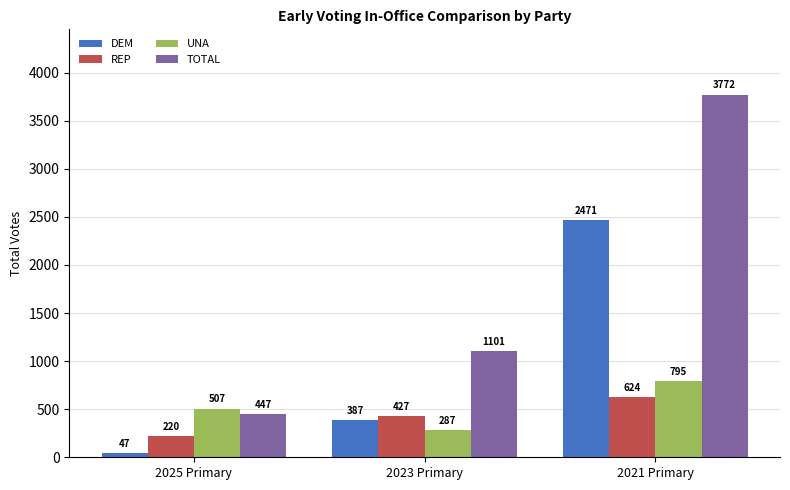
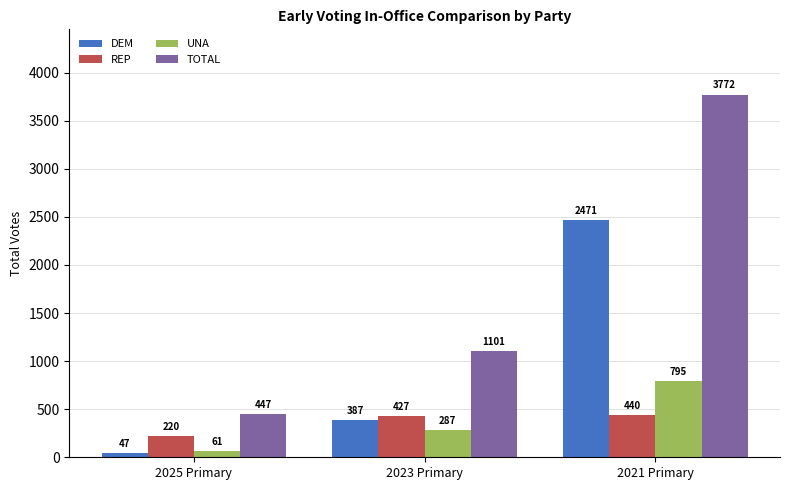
UNA, 2025 Primary: 507 -> 61
REP, 2021 Primary: 624 -> 440
